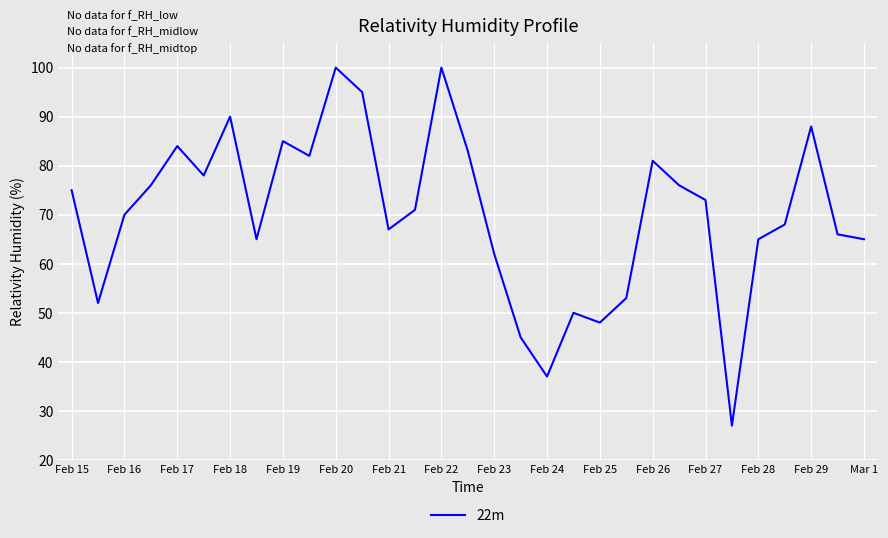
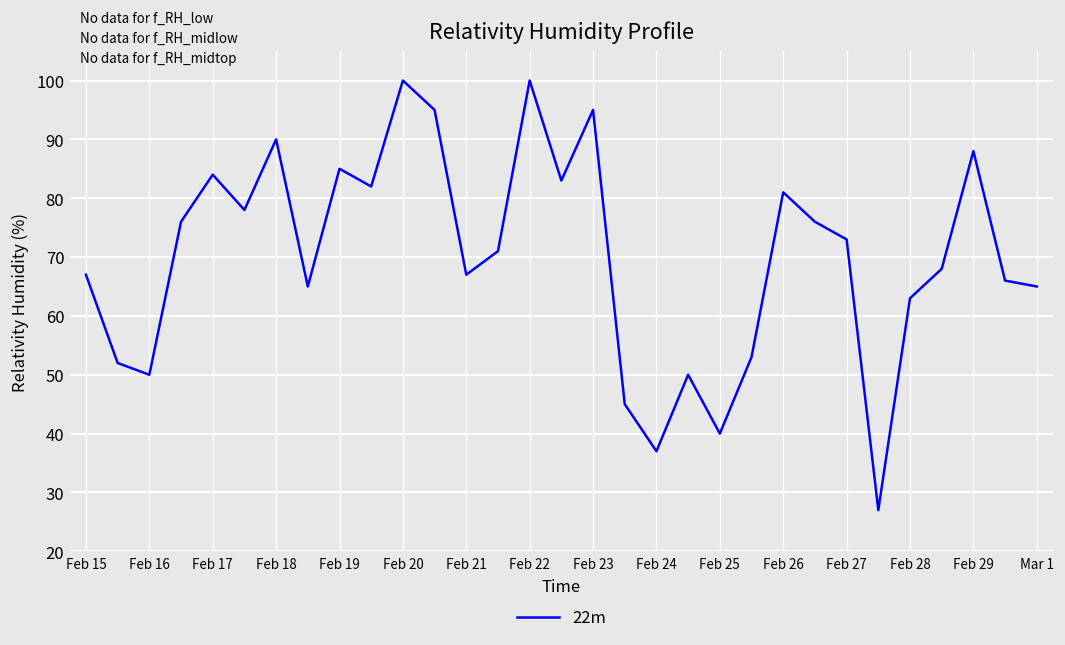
Feb 15: 75 -> 67
Feb 16: 70 -> 50
Feb 23: 62 -> 95
Feb 25: 48 -> 40
Feb 28: 65 -> 63
